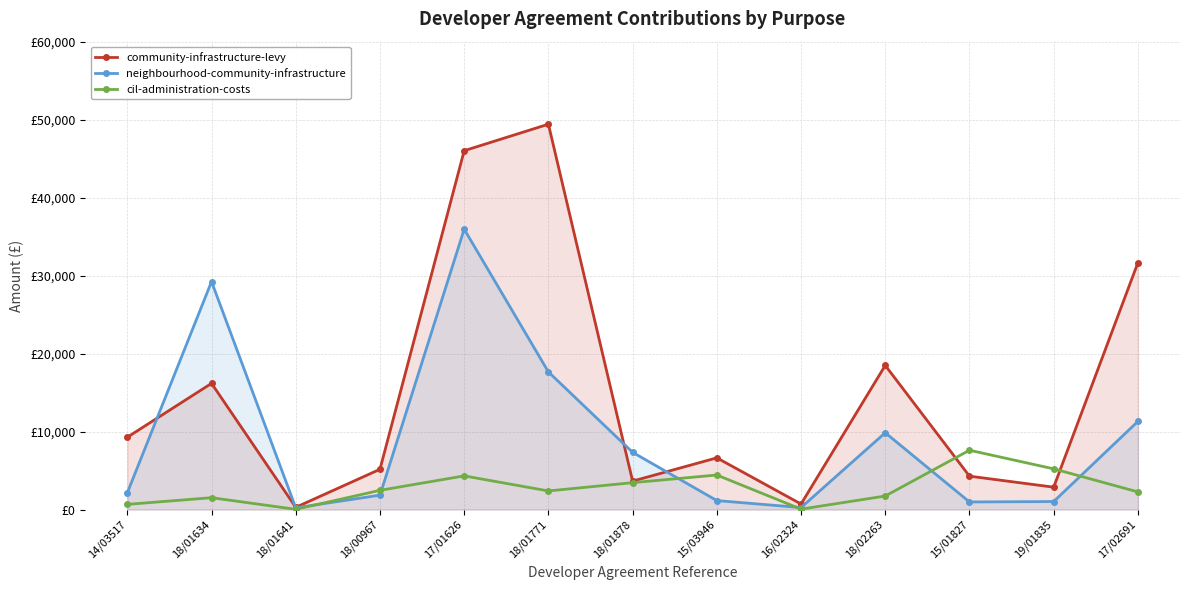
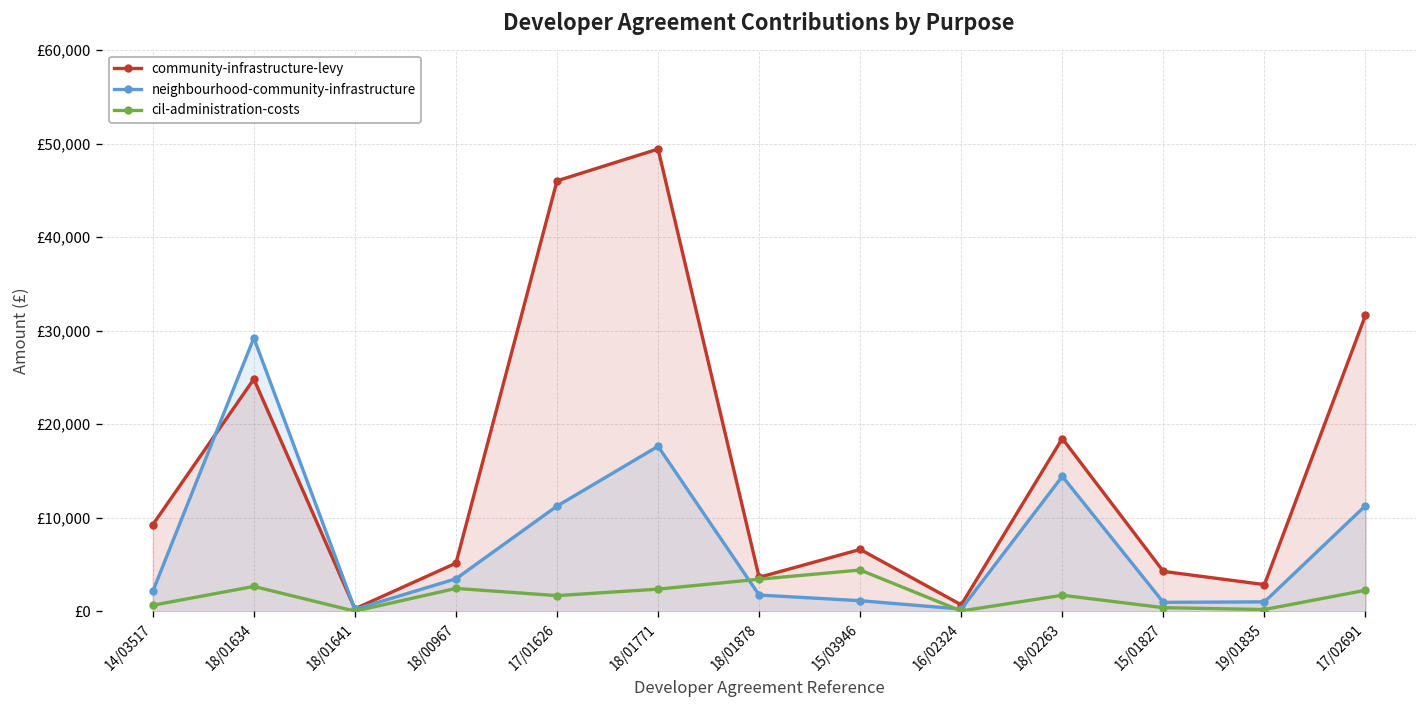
community-infrastructure-levy, 18/01634: £16,000 -> £25,000
cil-administration-costs, 18/01634: £2,000 -> £3,000
neighbourhood-community-infrastructure, 18/00967: £2,000 -> £3,000
neighbourhood-community-infrastructure, 17/01626: £36,000 -> £11,000
cil-administration-costs, 17/01626: £4,000 -> £2,000
neighbourhood-community-infrastructure, 18/01878: £7,000 -> £2,000
neighbourhood-community-infrastructure, 18/02263: £10,000 -> £14,000
cil-administration-costs, 15/01827: £8,000 -> £0
cil-administration-costs, 19/01835: £5,000 -> £0
